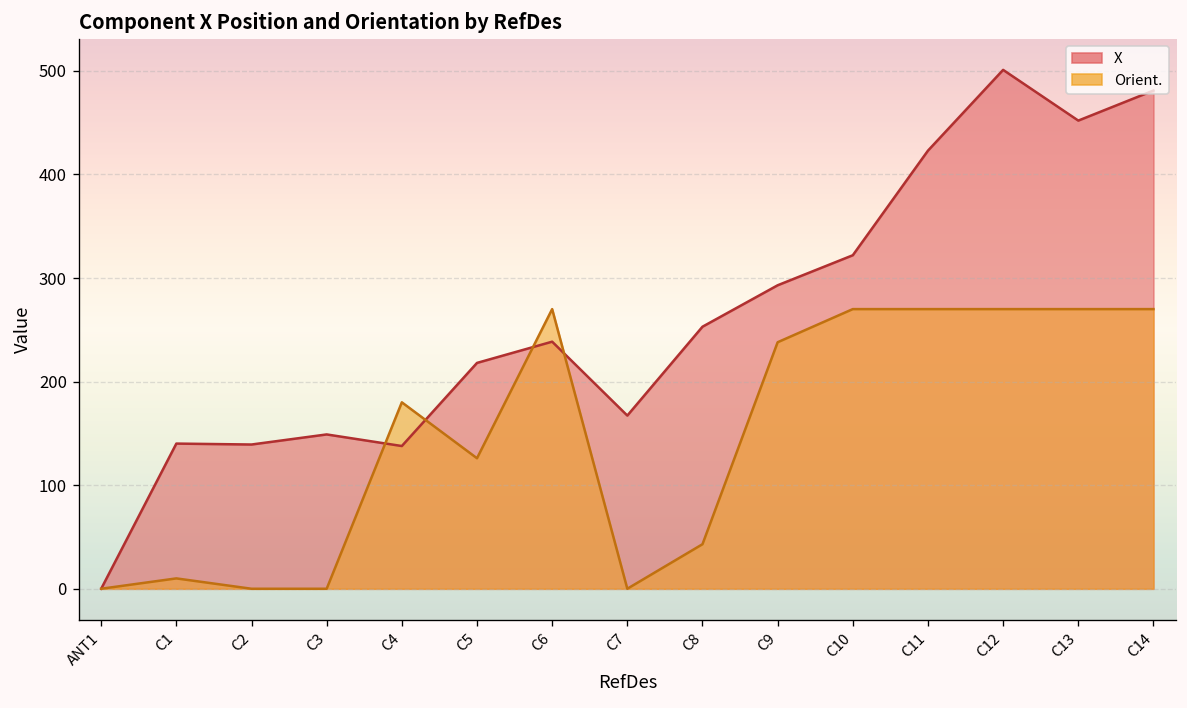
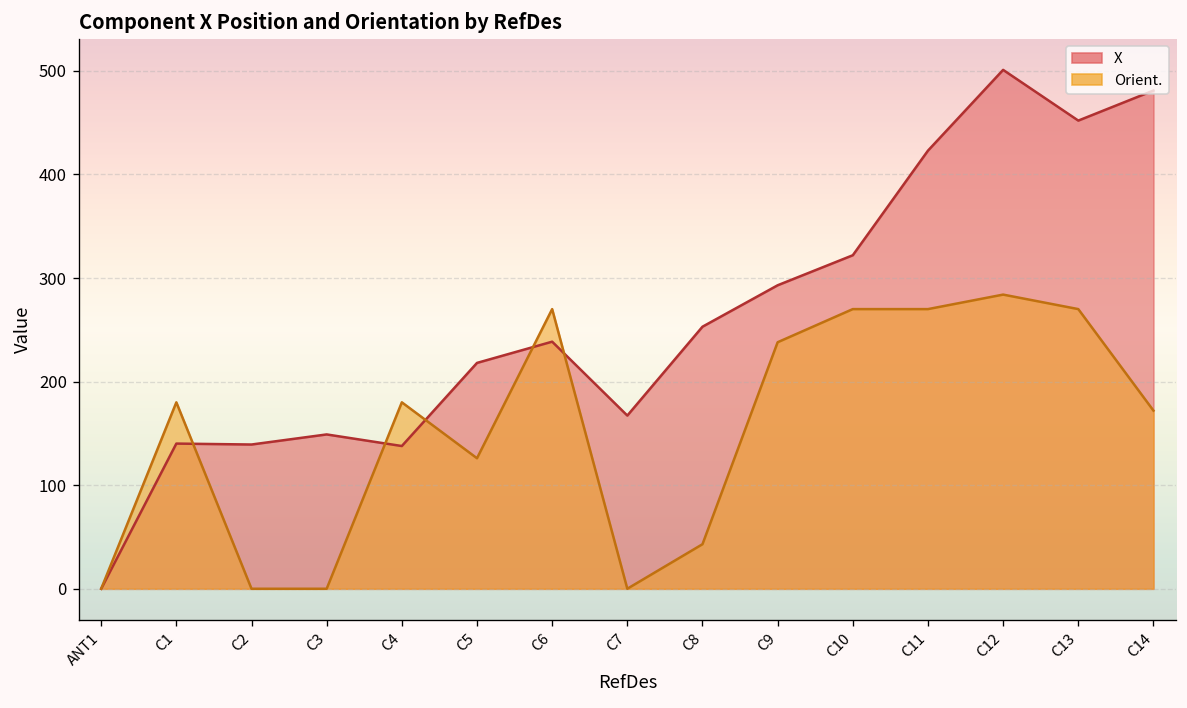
Orient., C1: 10 -> 180
Orient., C12: 270 -> 280
Orient., C14: 270 -> 170
